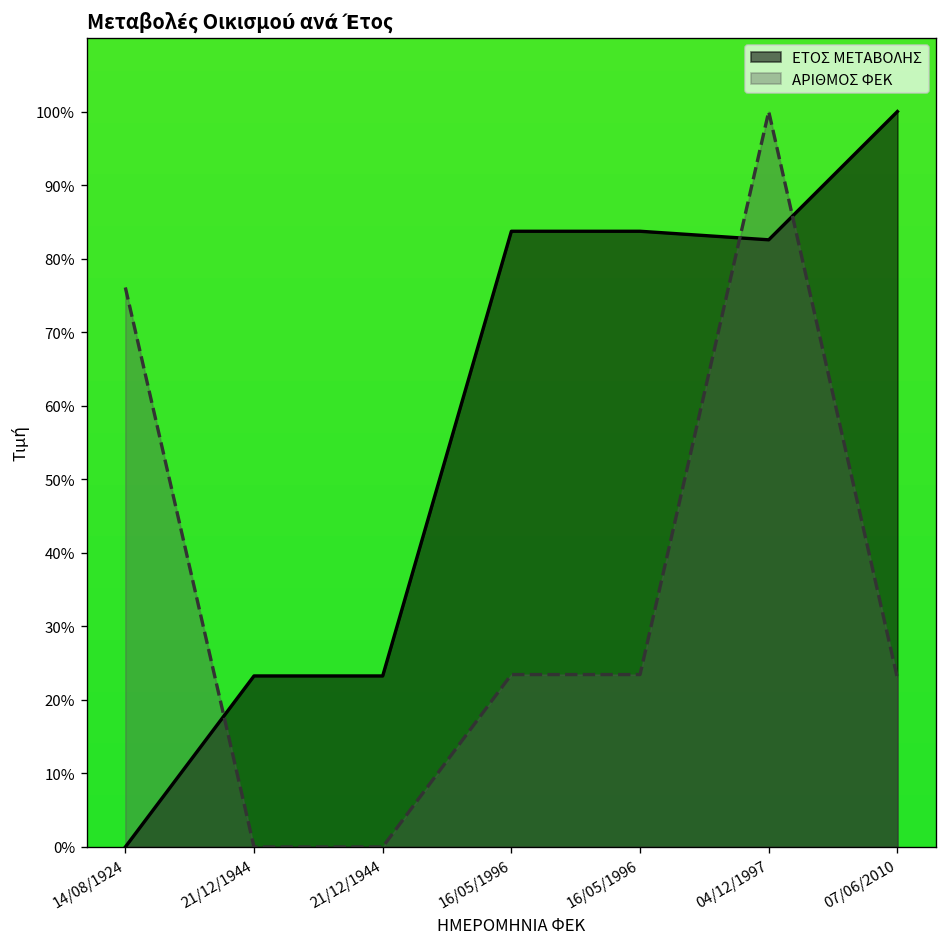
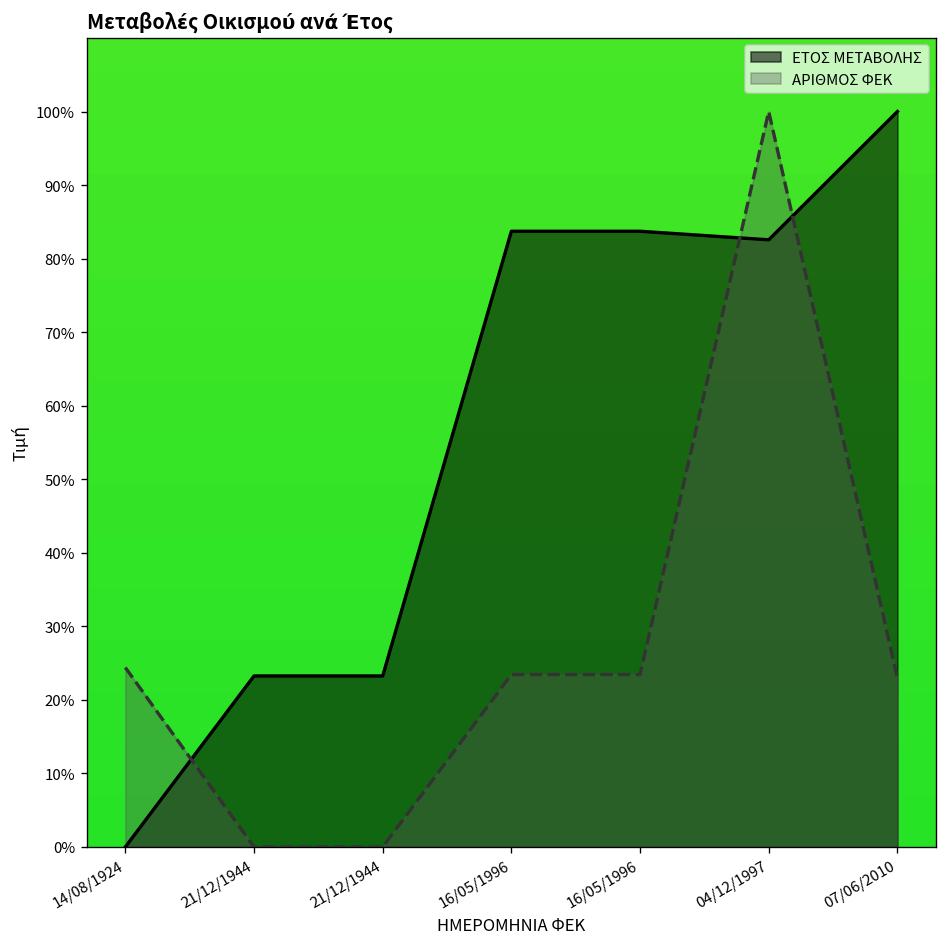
ΑΡΙΘΜΟΣ ΦΕΚ, 14/08/1924: 76% -> 24%
